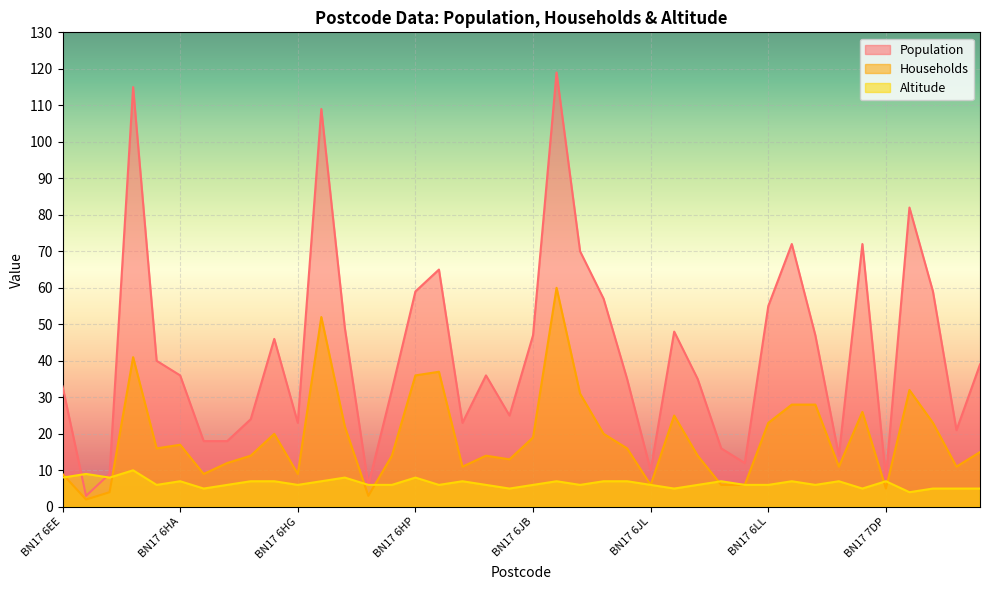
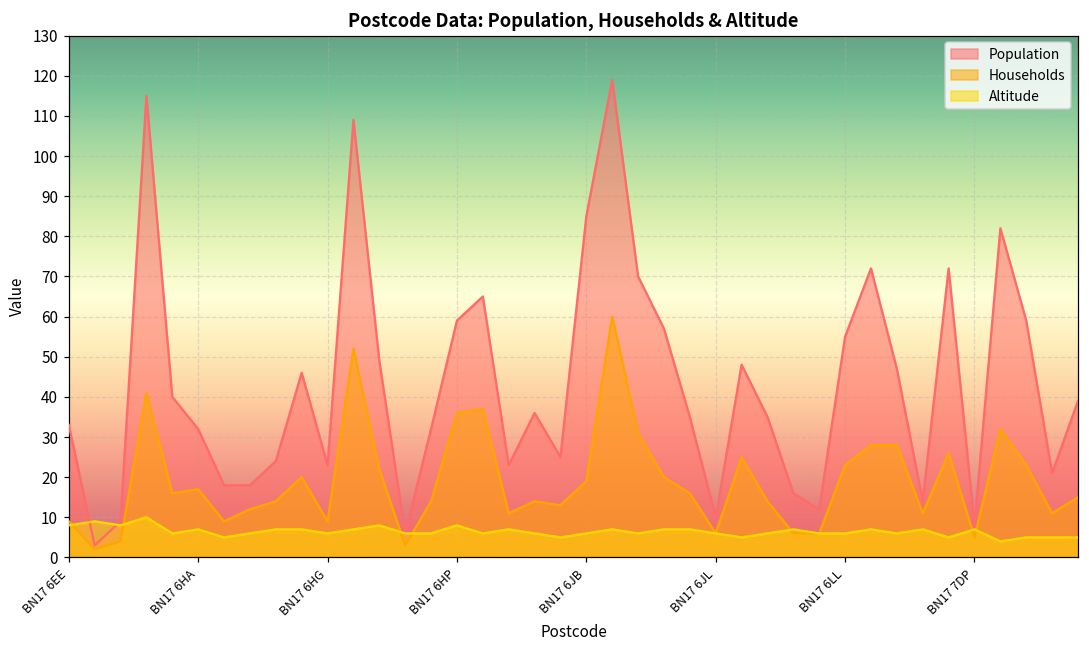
Population, BN17 6HA: 36 -> 32
Population, BN17 6JB: 47 -> 85
